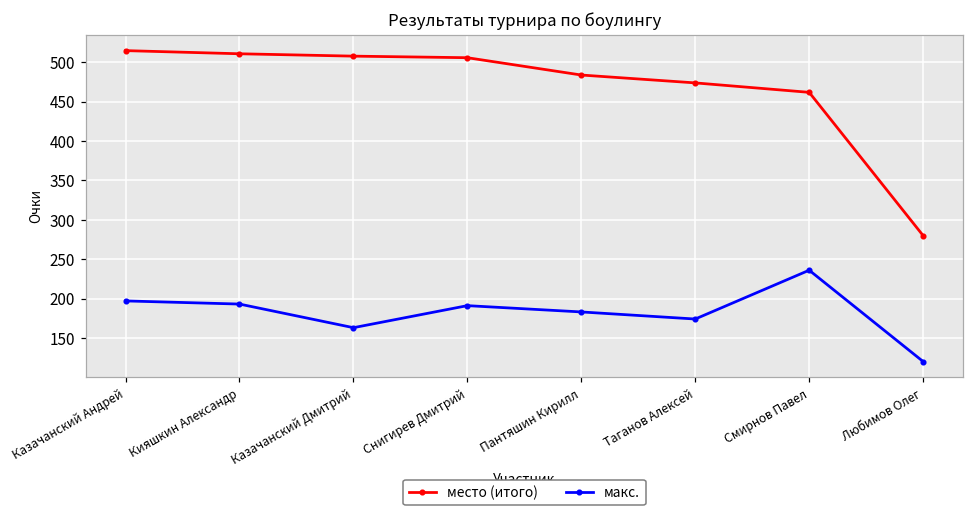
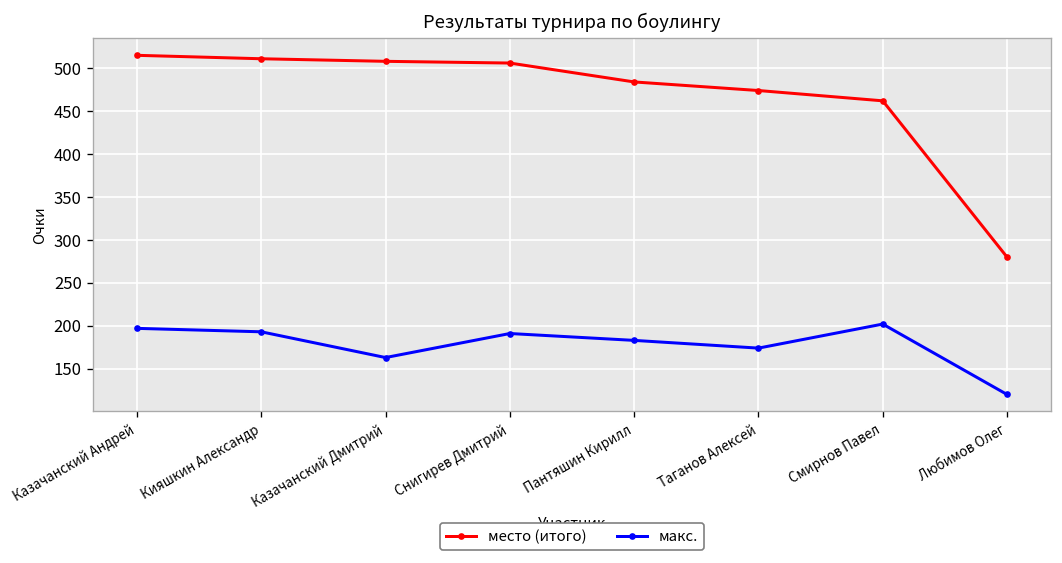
макс., Смирнов Павел: 240 -> 200
